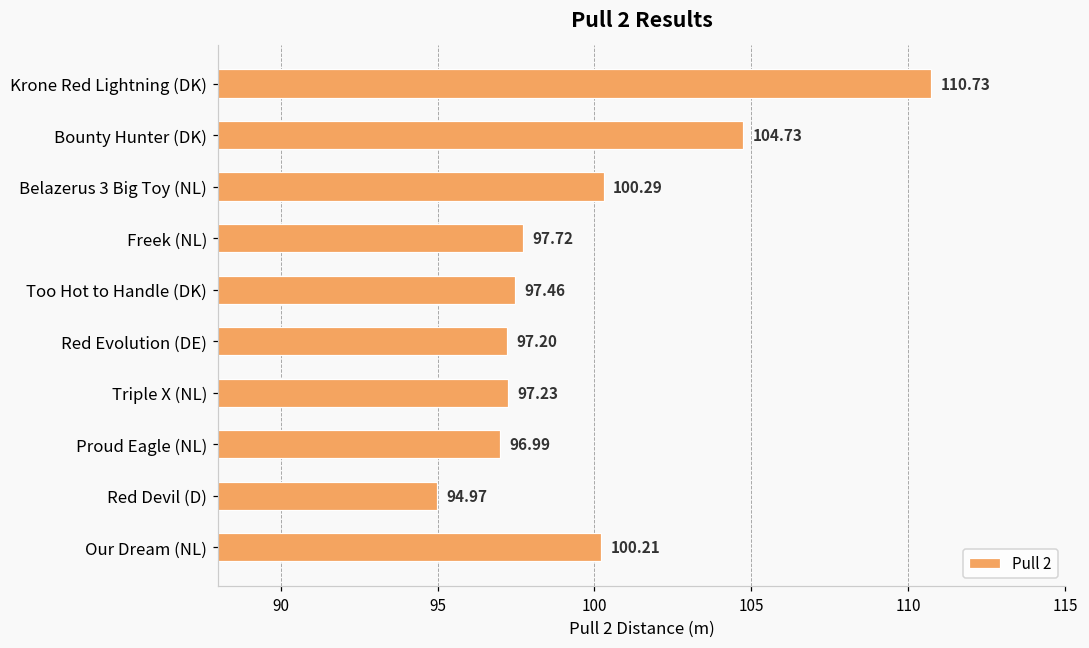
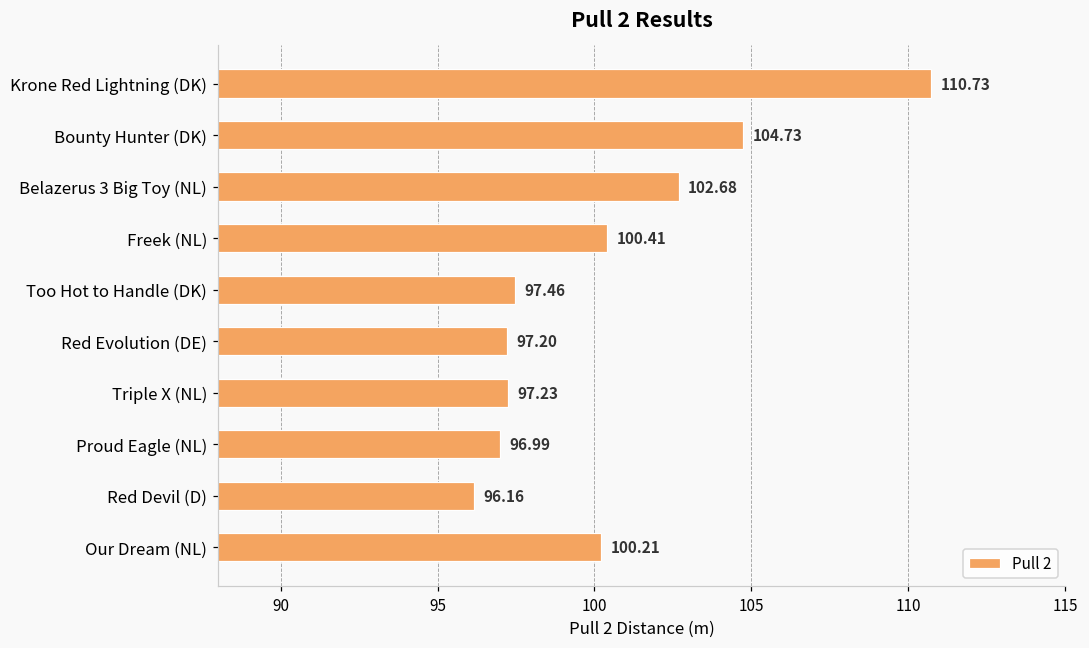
Belazerus 3 Big Toy (NL): 100.29 -> 102.68
Freek (NL): 97.72 -> 100.41
Red Devil (D): 94.97 -> 96.16
